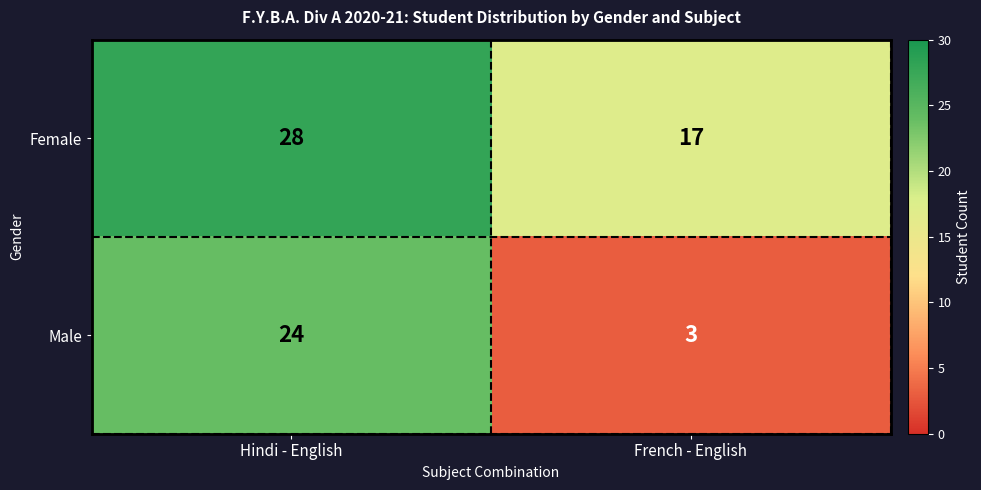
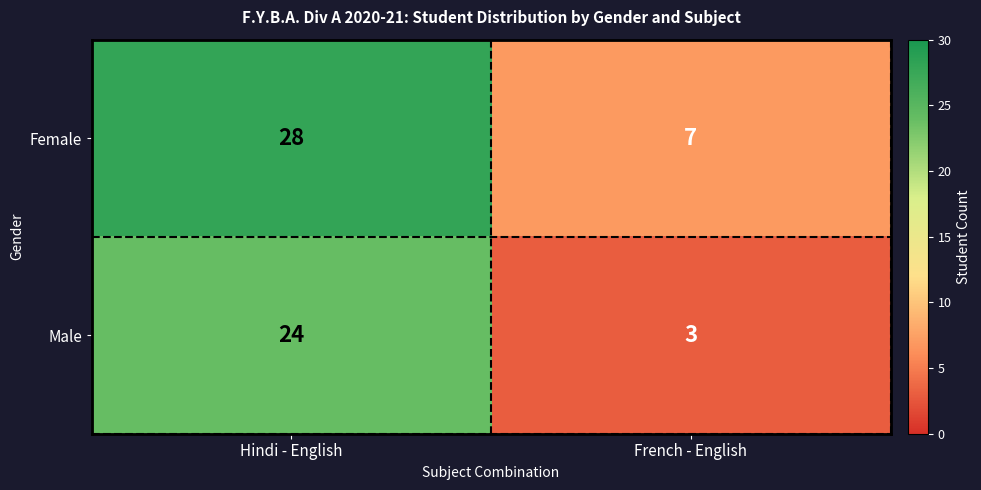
Female, French - English: 17 -> 7
